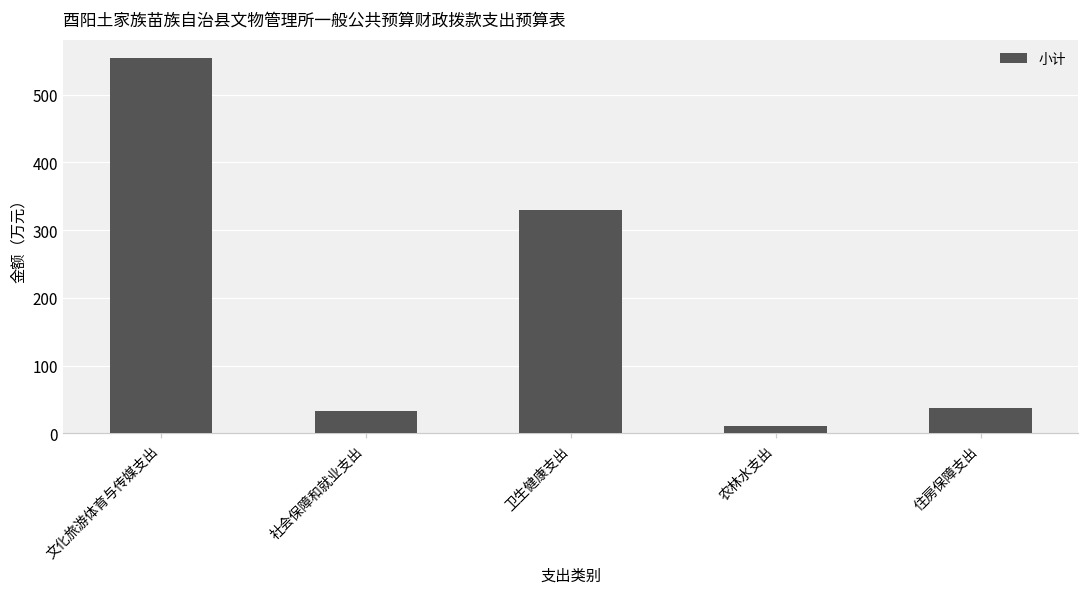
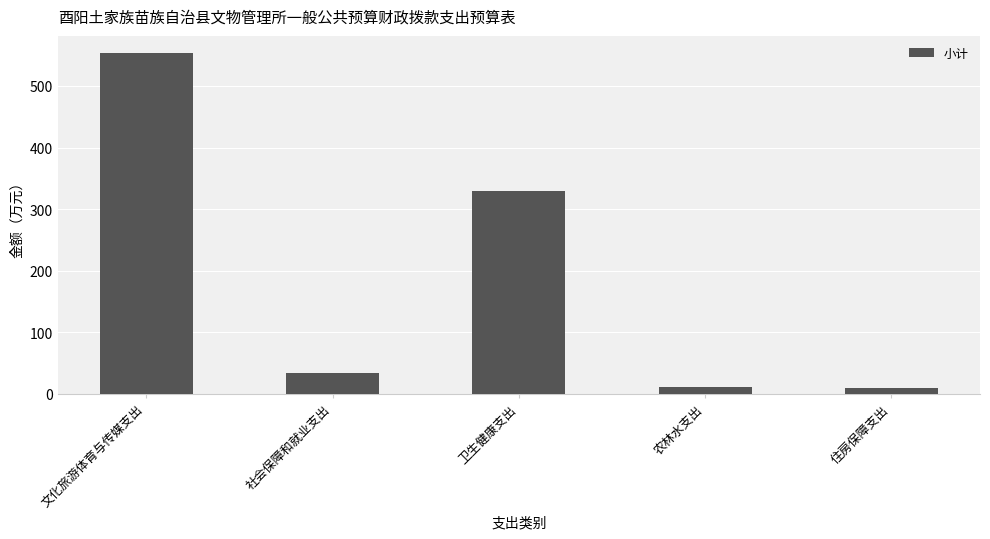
住房保障支出: 40 -> 10
